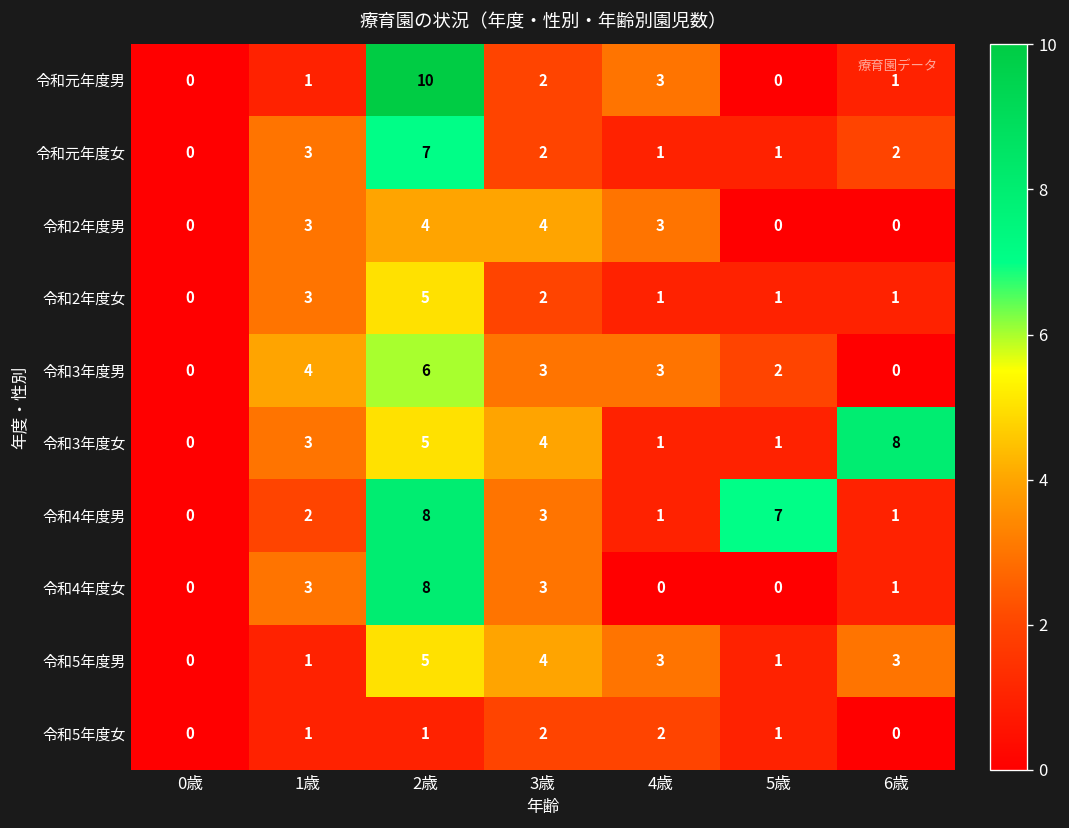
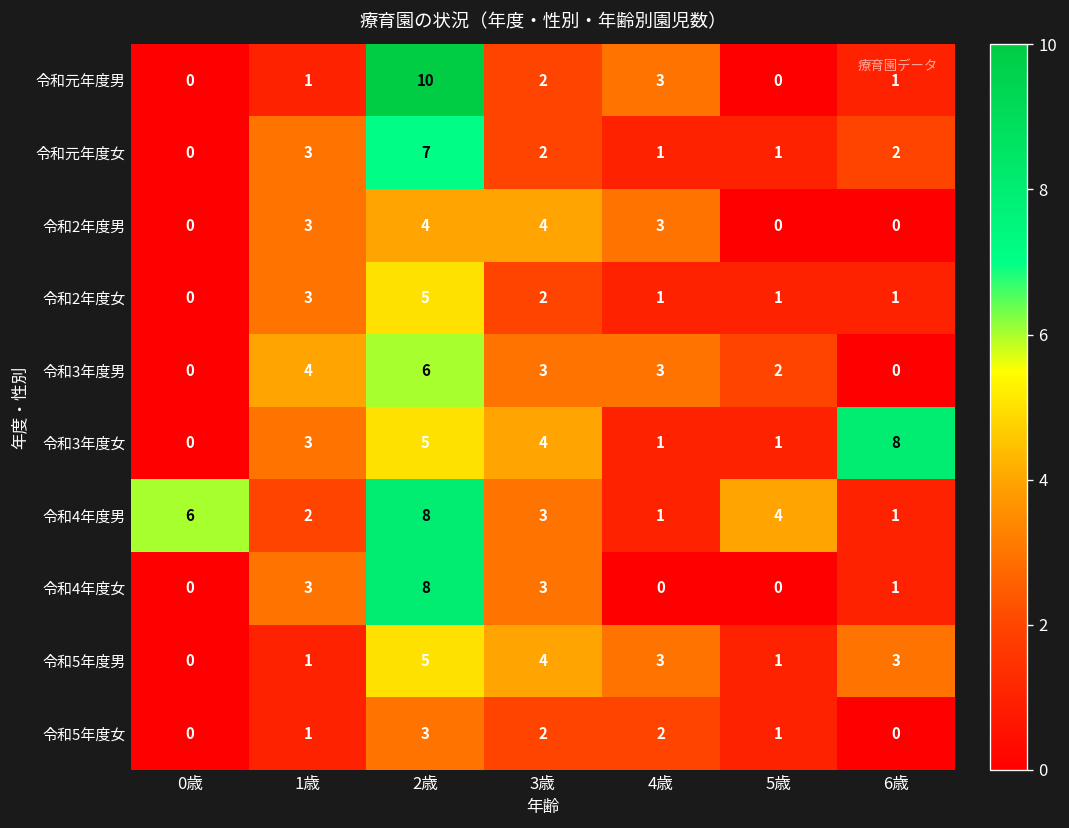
令和4年度男, 0歳: 0 -> 6
令和4年度男, 5歳: 7 -> 4
令和5年度女, 2歳: 1 -> 3
